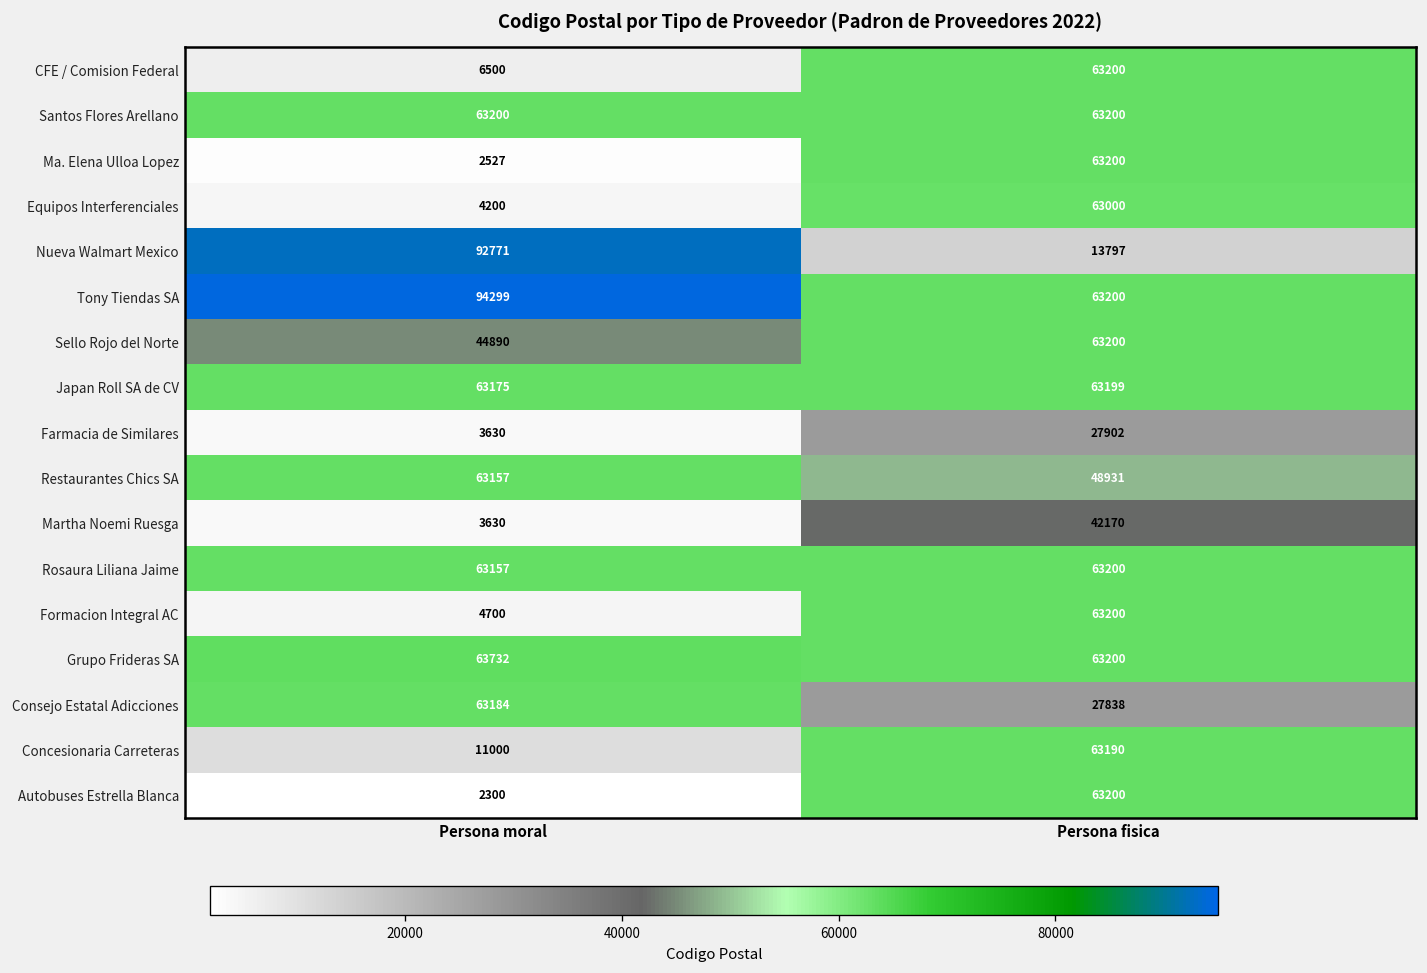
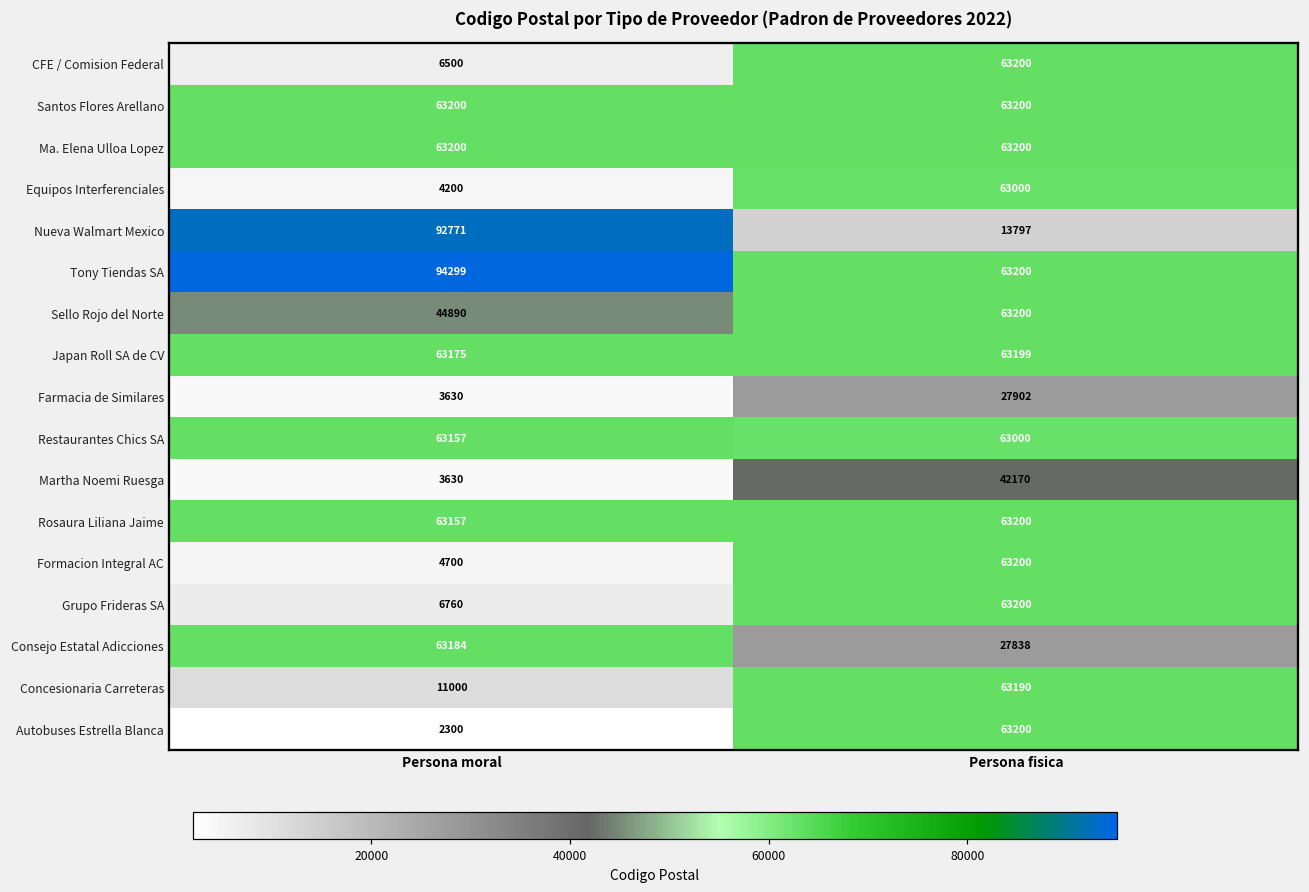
Ma. Elena Ulloa Lopez, Persona moral: 2527 -> 63200
Restaurantes Chics SA, Persona fisica: 48931 -> 63000
Grupo Frideras SA, Persona moral: 63732 -> 6760
